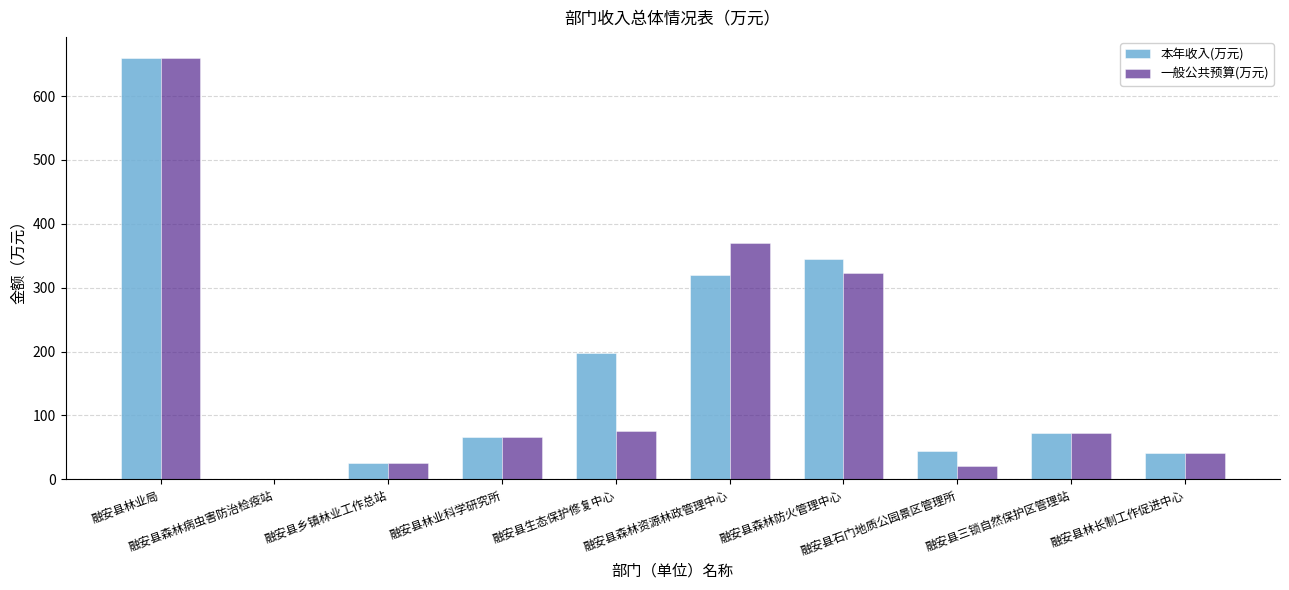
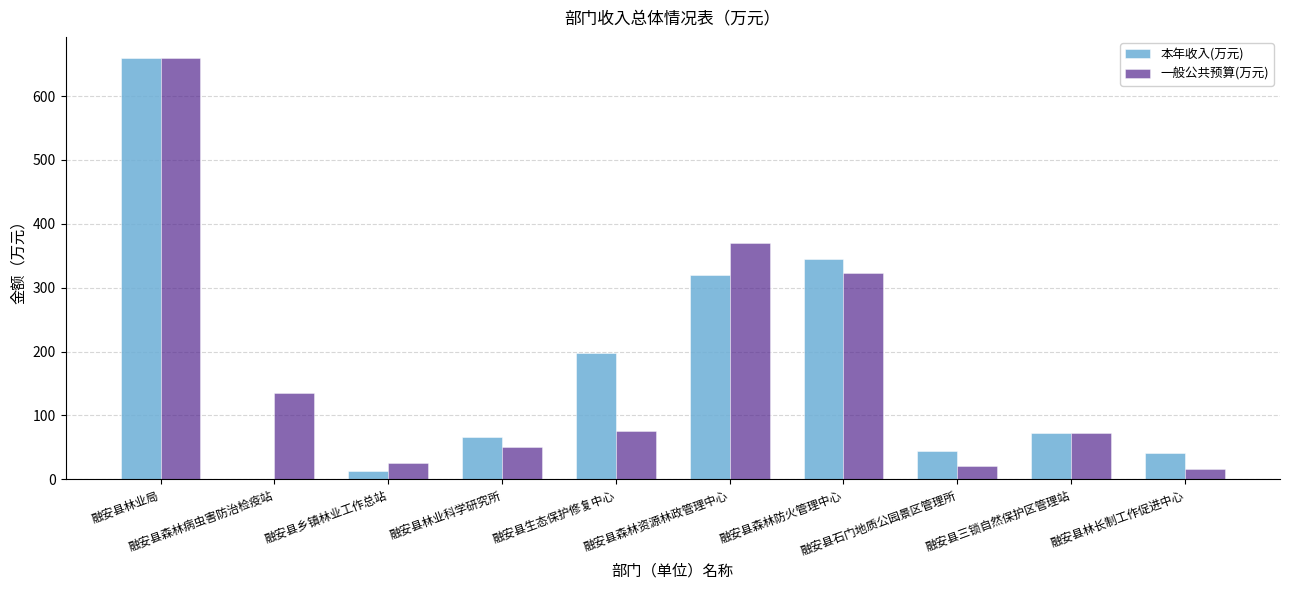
一般公共预算(万元), 融安县森林病虫害防治检疫站: 0 -> 130
本年收入(万元), 融安县乡镇林业工作总站: 30 -> 10
一般公共预算(万元), 融安县林业科学研究所: 70 -> 50
一般公共预算(万元), 融安县林长制工作促进中心: 40 -> 20
